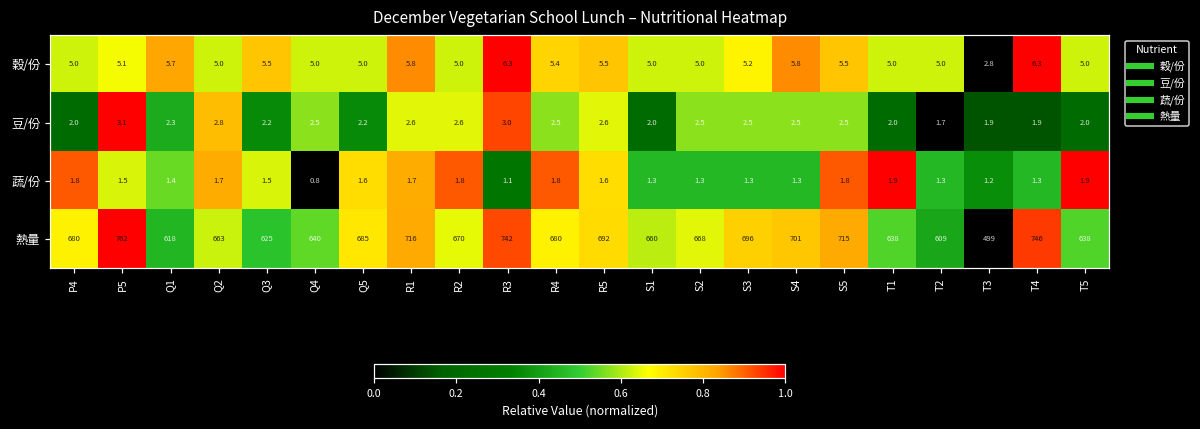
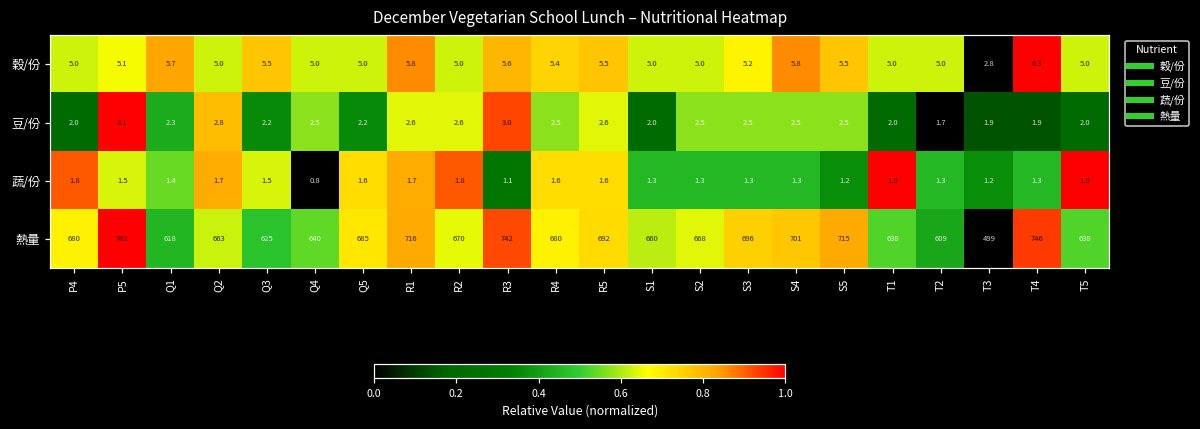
穀/份, R3: 6.3 -> 5.6
蔬/份, R4: 1.8 -> 1.6
蔬/份, S5: 1.8 -> 1.2
